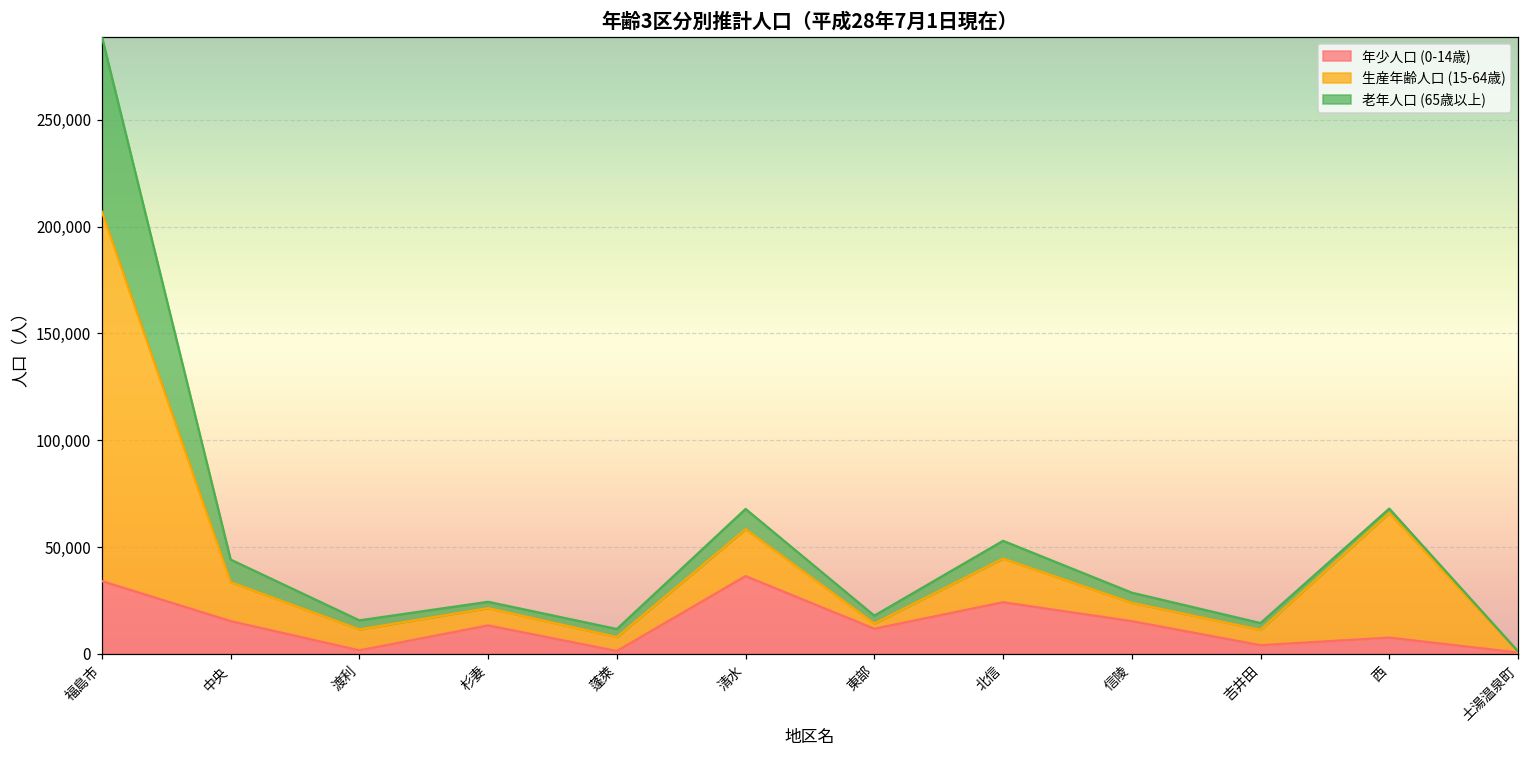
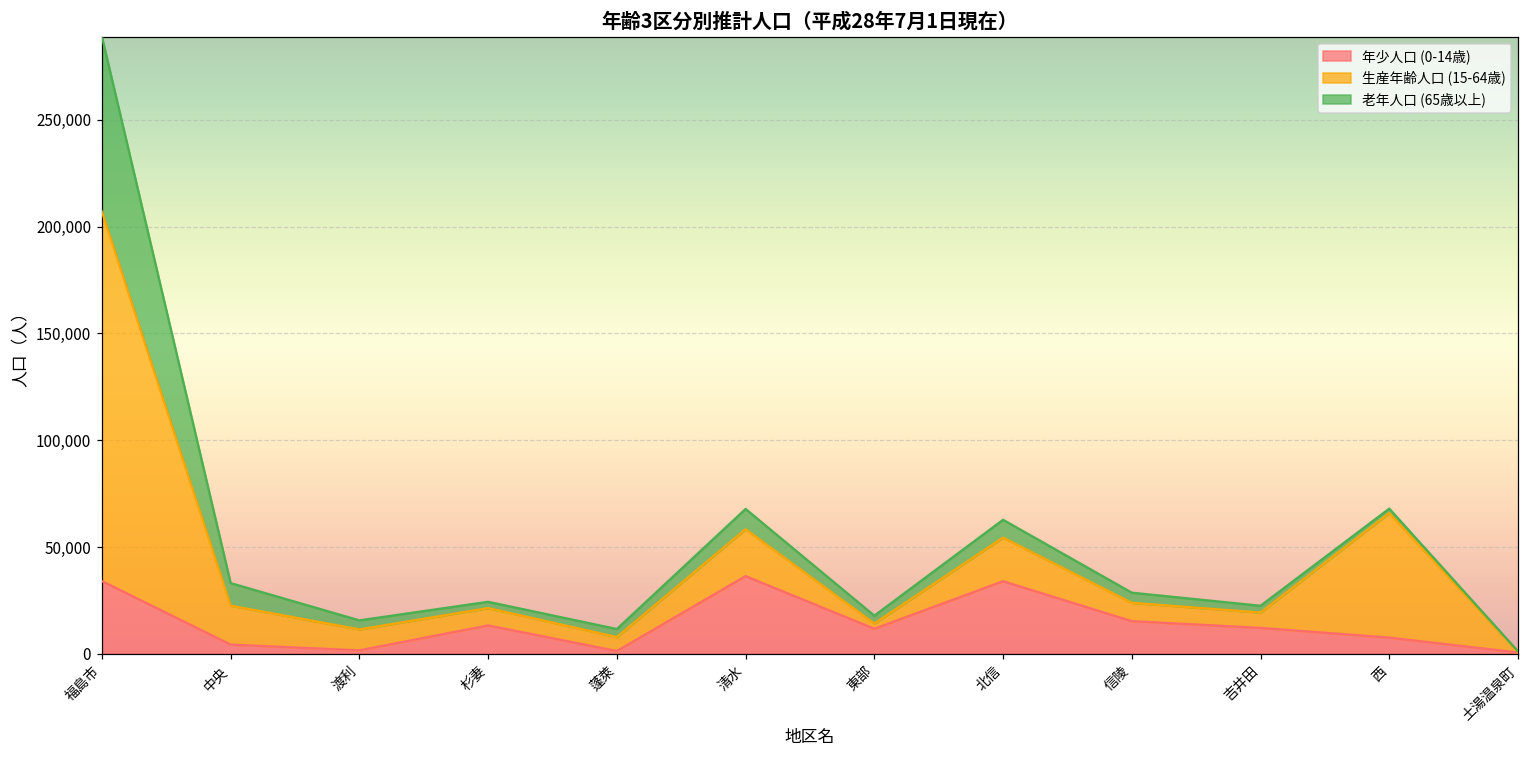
年少人口 (0-14歳), 中央: 15,000 -> 4,000
年少人口 (0-14歳), 北信: 24,000 -> 34,000
年少人口 (0-14歳), 吉井田: 4,000 -> 12,000
